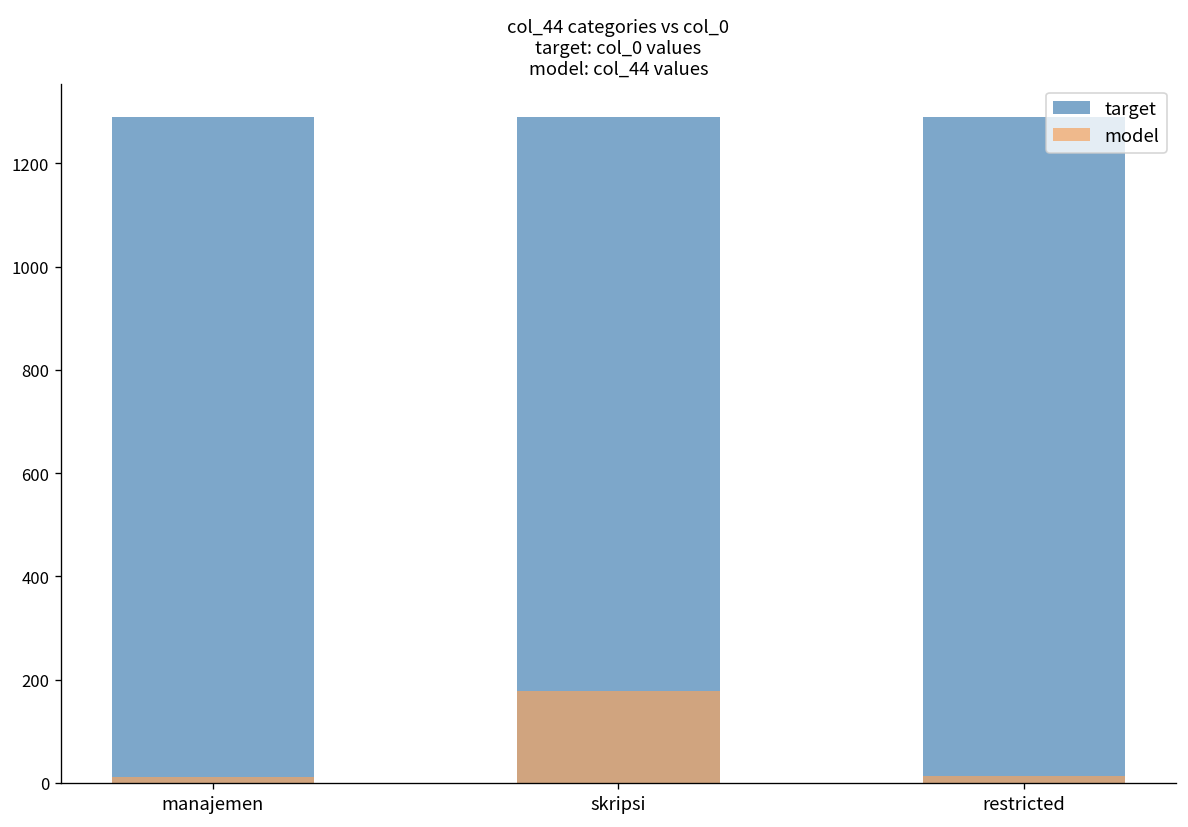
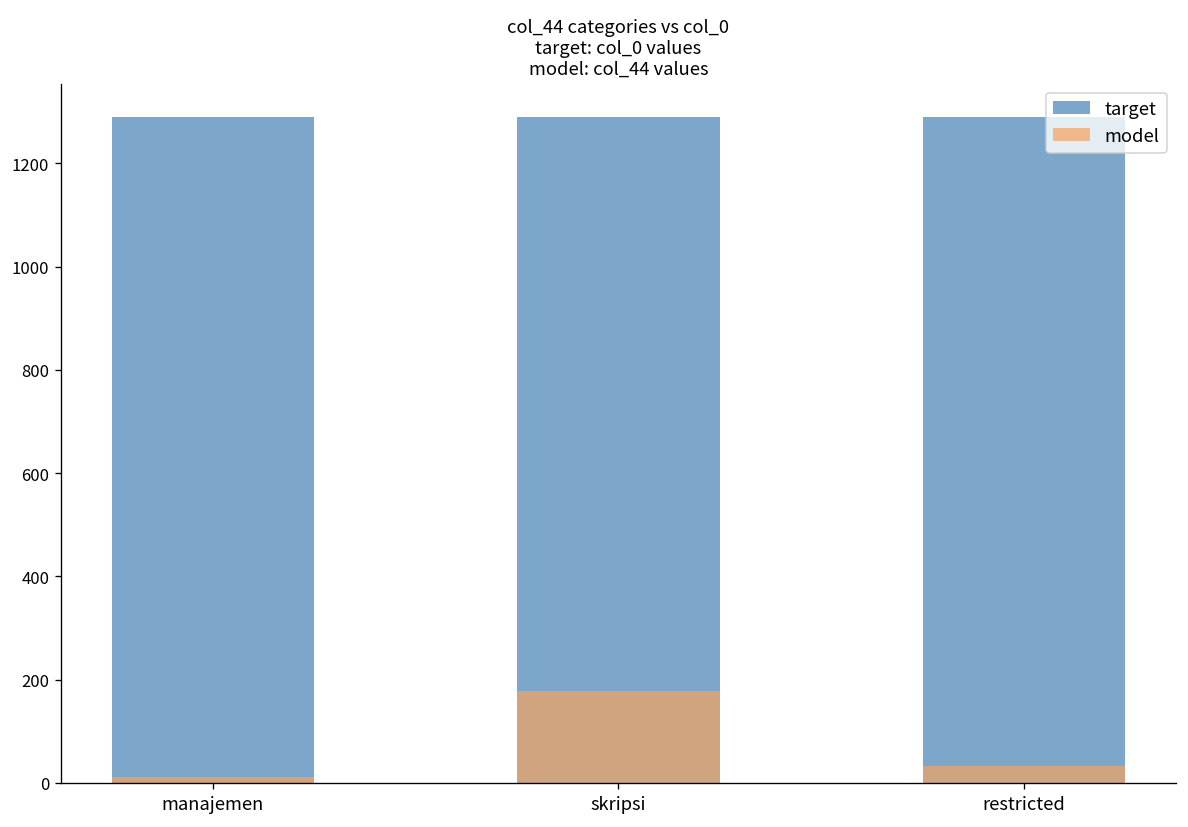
model, restricted: 10 -> 30
